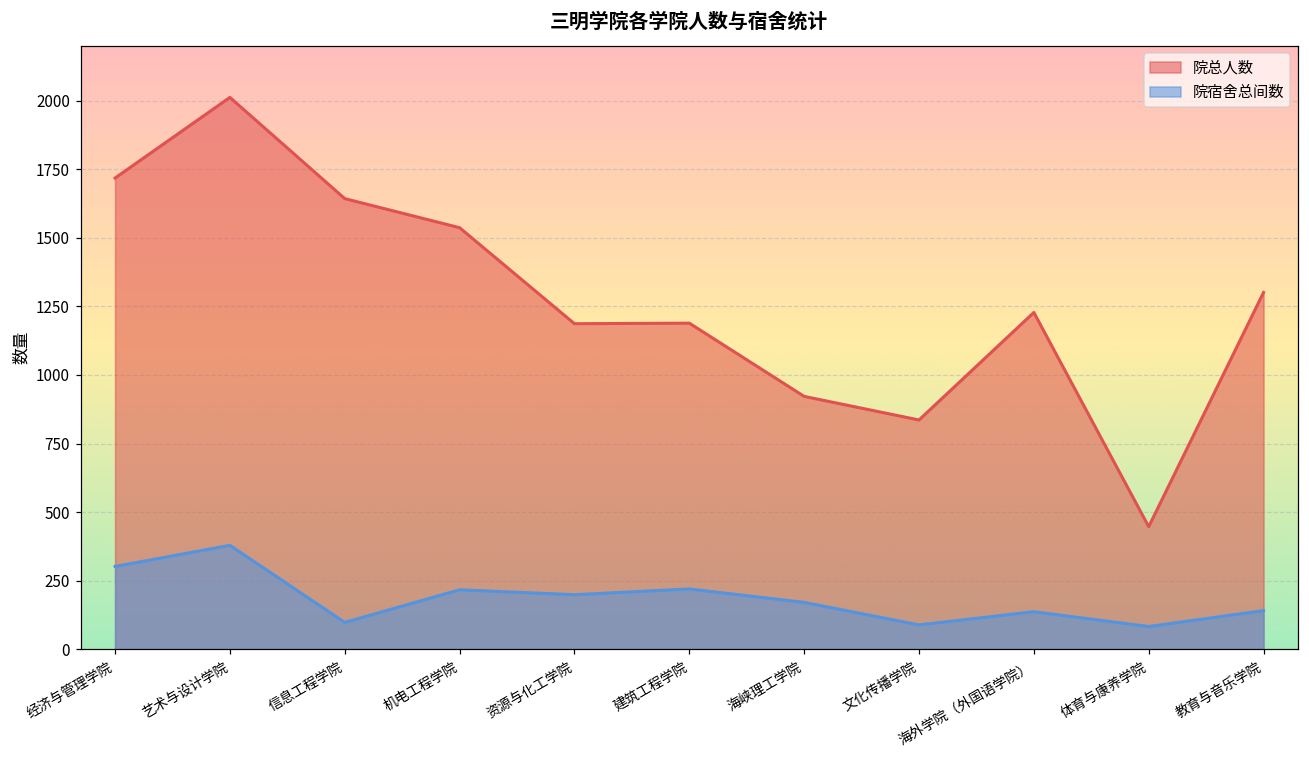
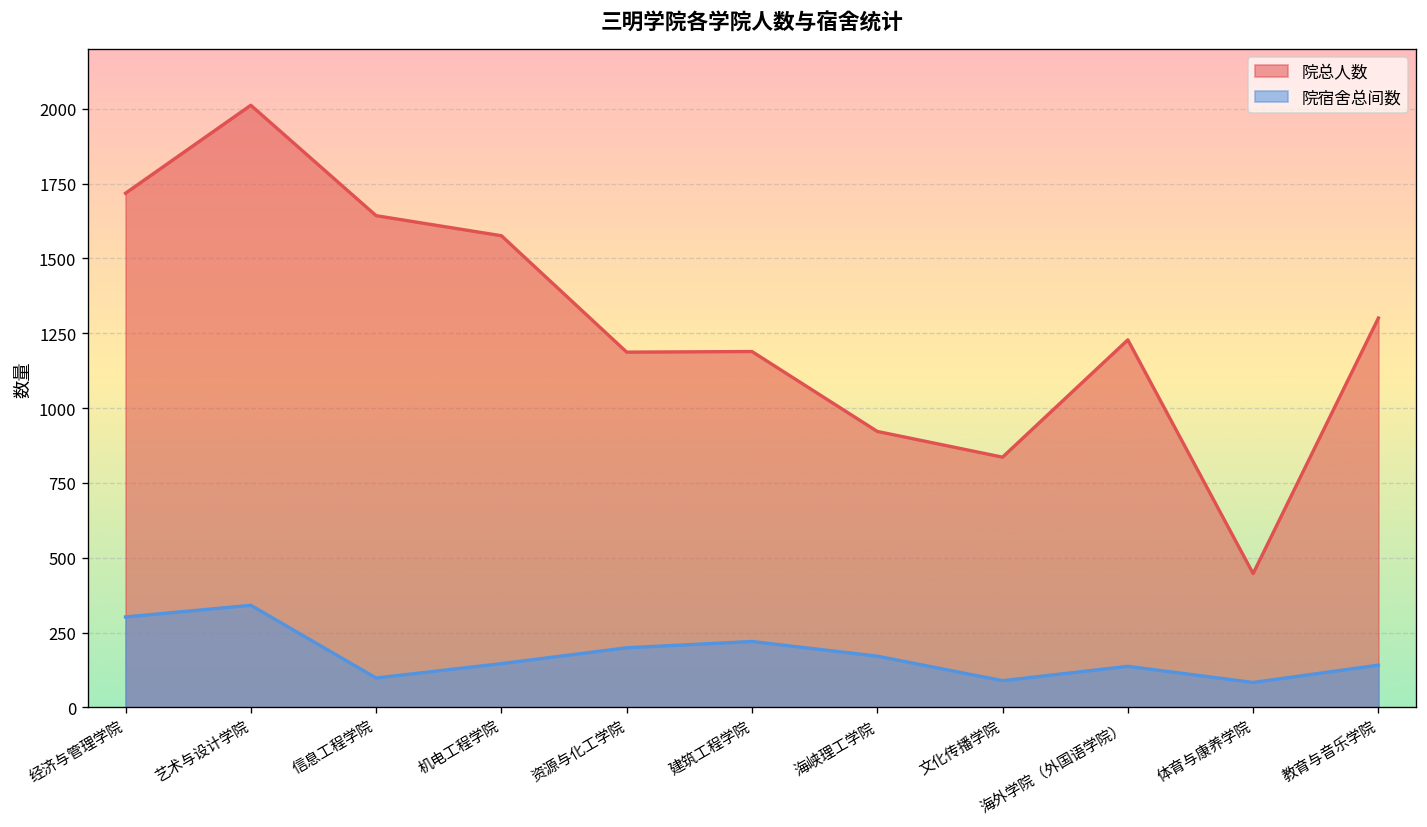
院宿舍总间数, 艺术与设计学院: 380 -> 340
院总人数, 机电工程学院: 1540 -> 1580
院宿舍总间数, 机电工程学院: 220 -> 150
